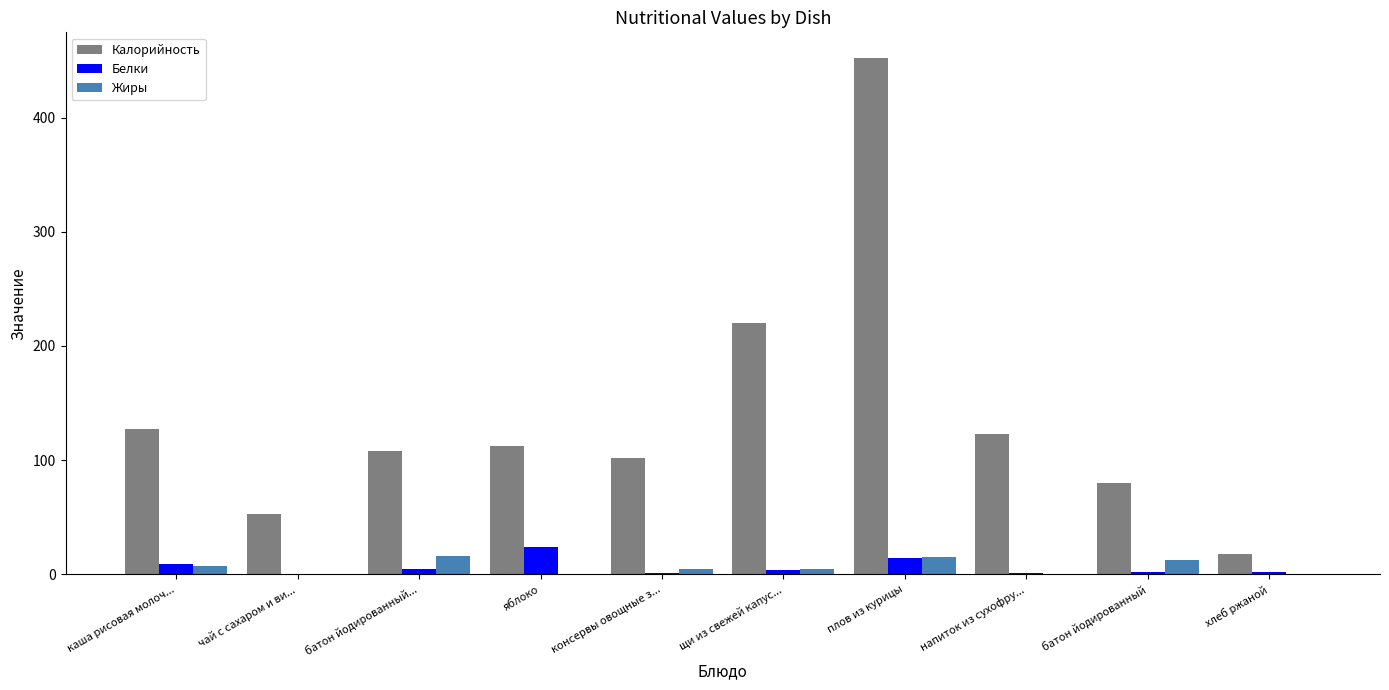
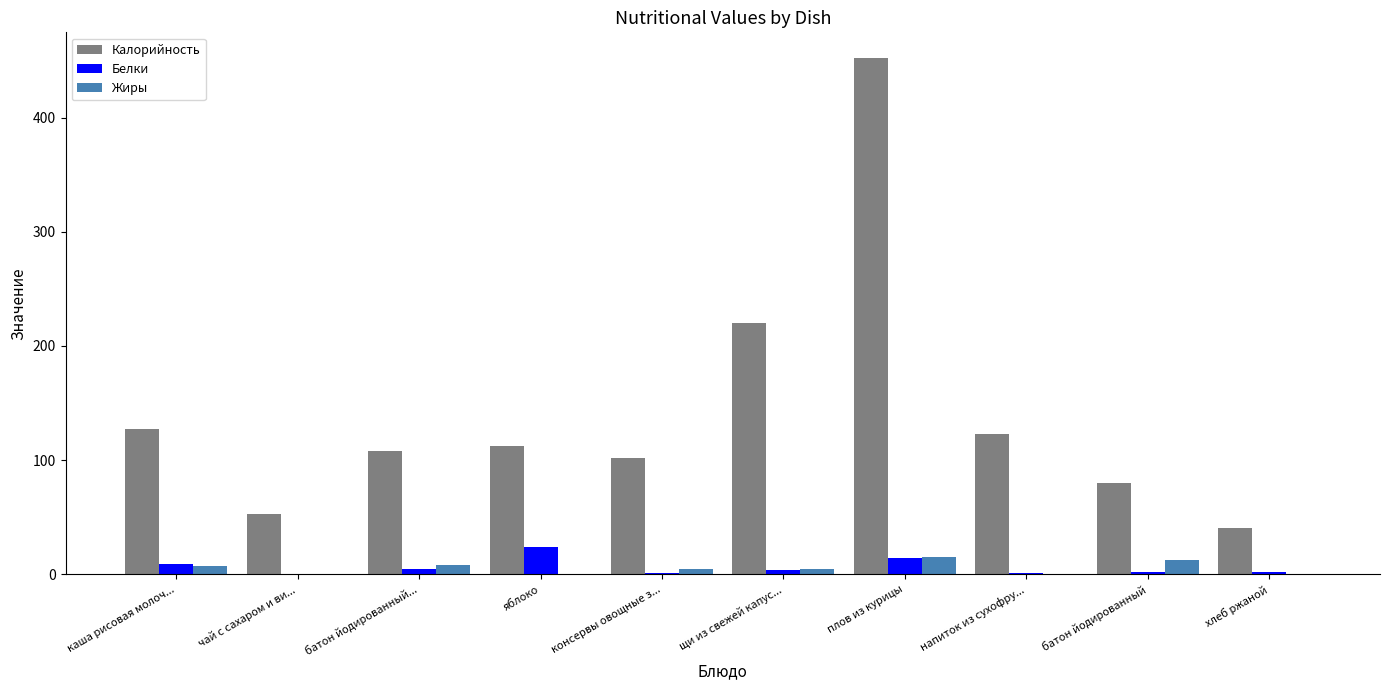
Жиры, батон йодированный...: 16 -> 8
Калорийность, хлеб ржаной: 18 -> 41
